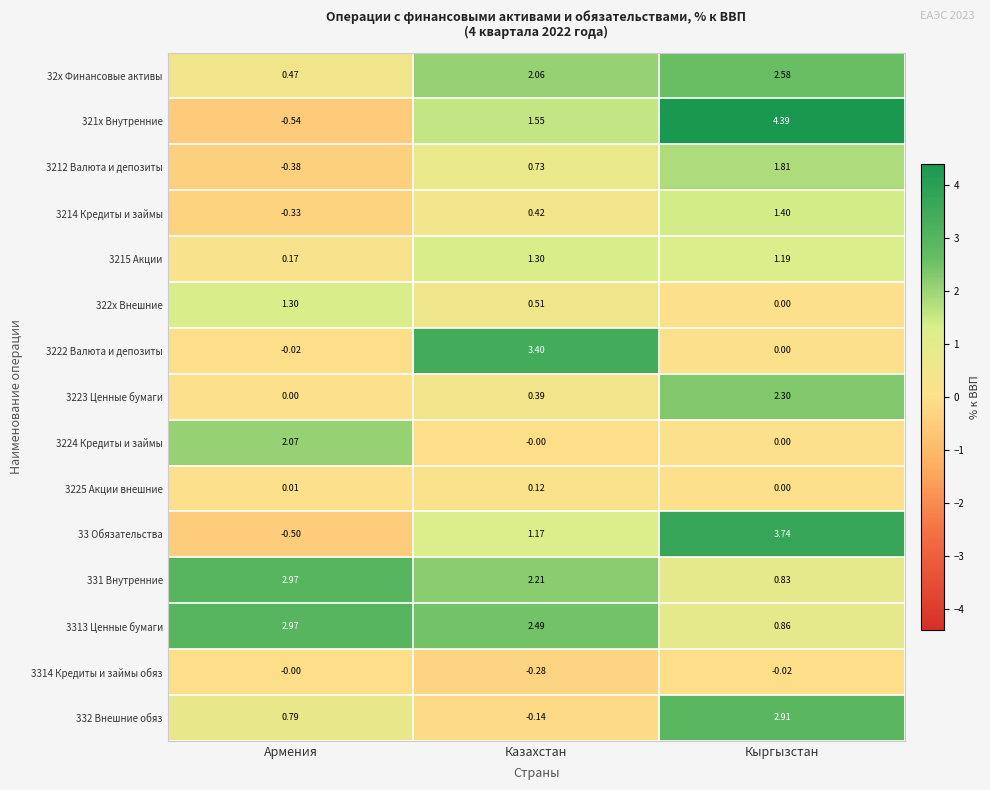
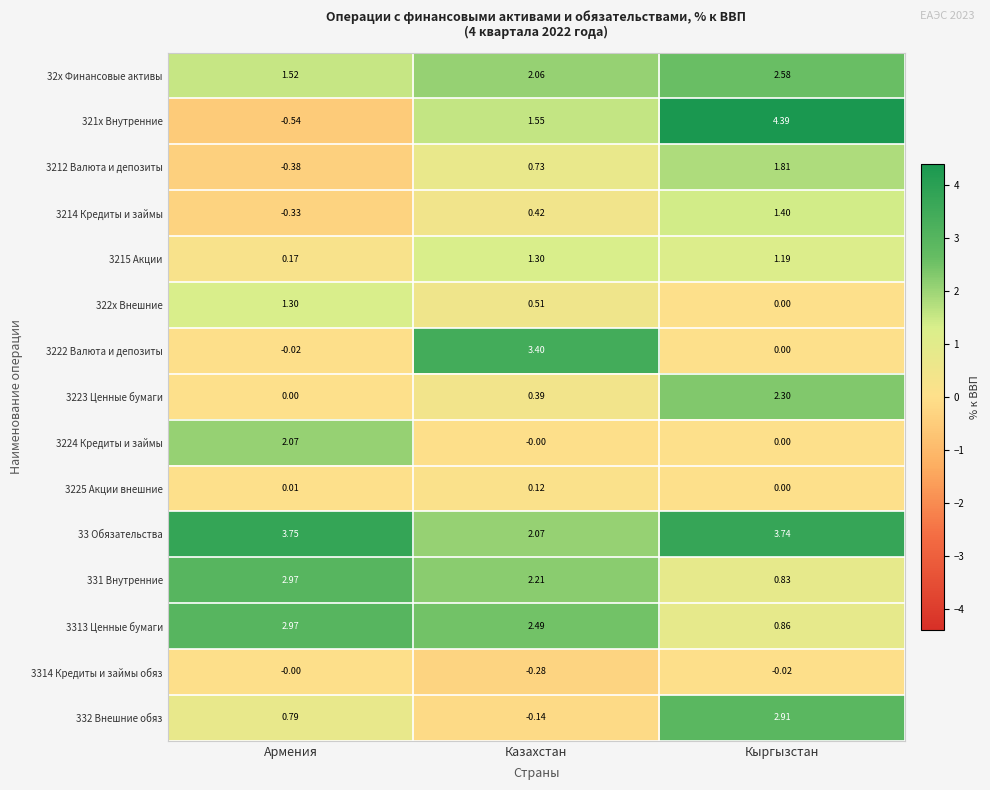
32x Финансовые активы, Армения: 0.47 -> 1.52
33 Обязательства, Армения: -0.50 -> 3.75
33 Обязательства, Казахстан: 1.17 -> 2.07
